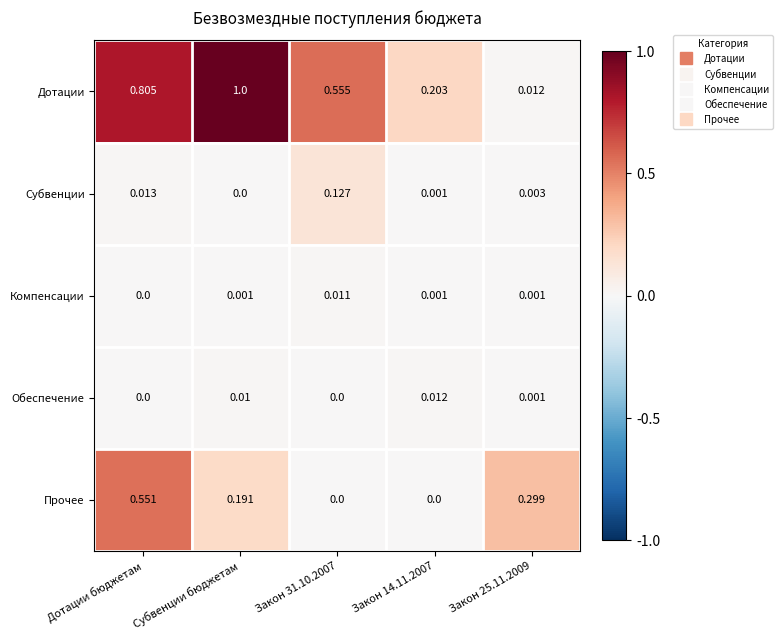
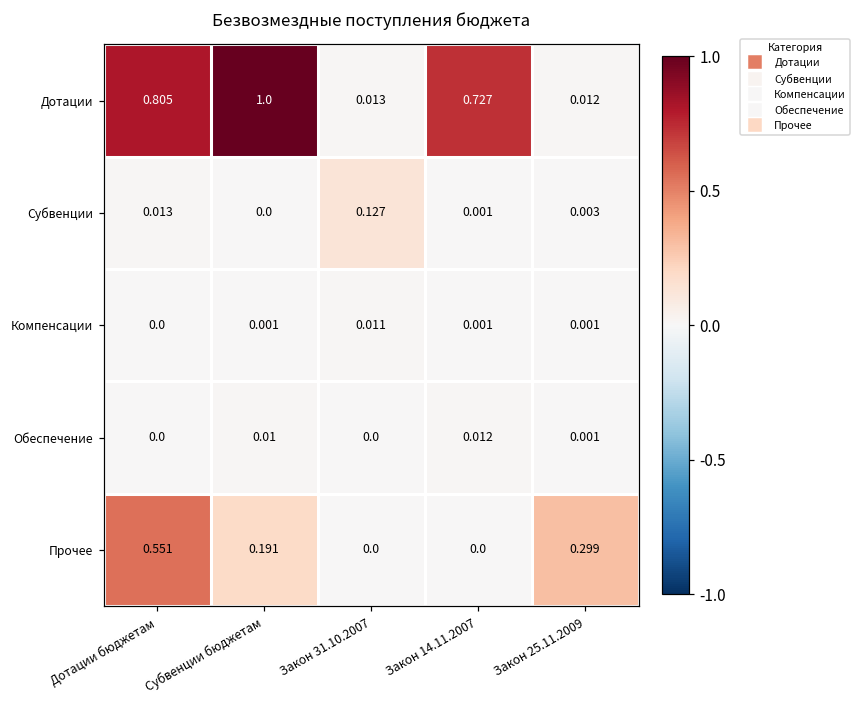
Дотации, Закон 31.10.2007: 0.555 -> 0.013
Дотации, Закон 14.11.2007: 0.203 -> 0.727
